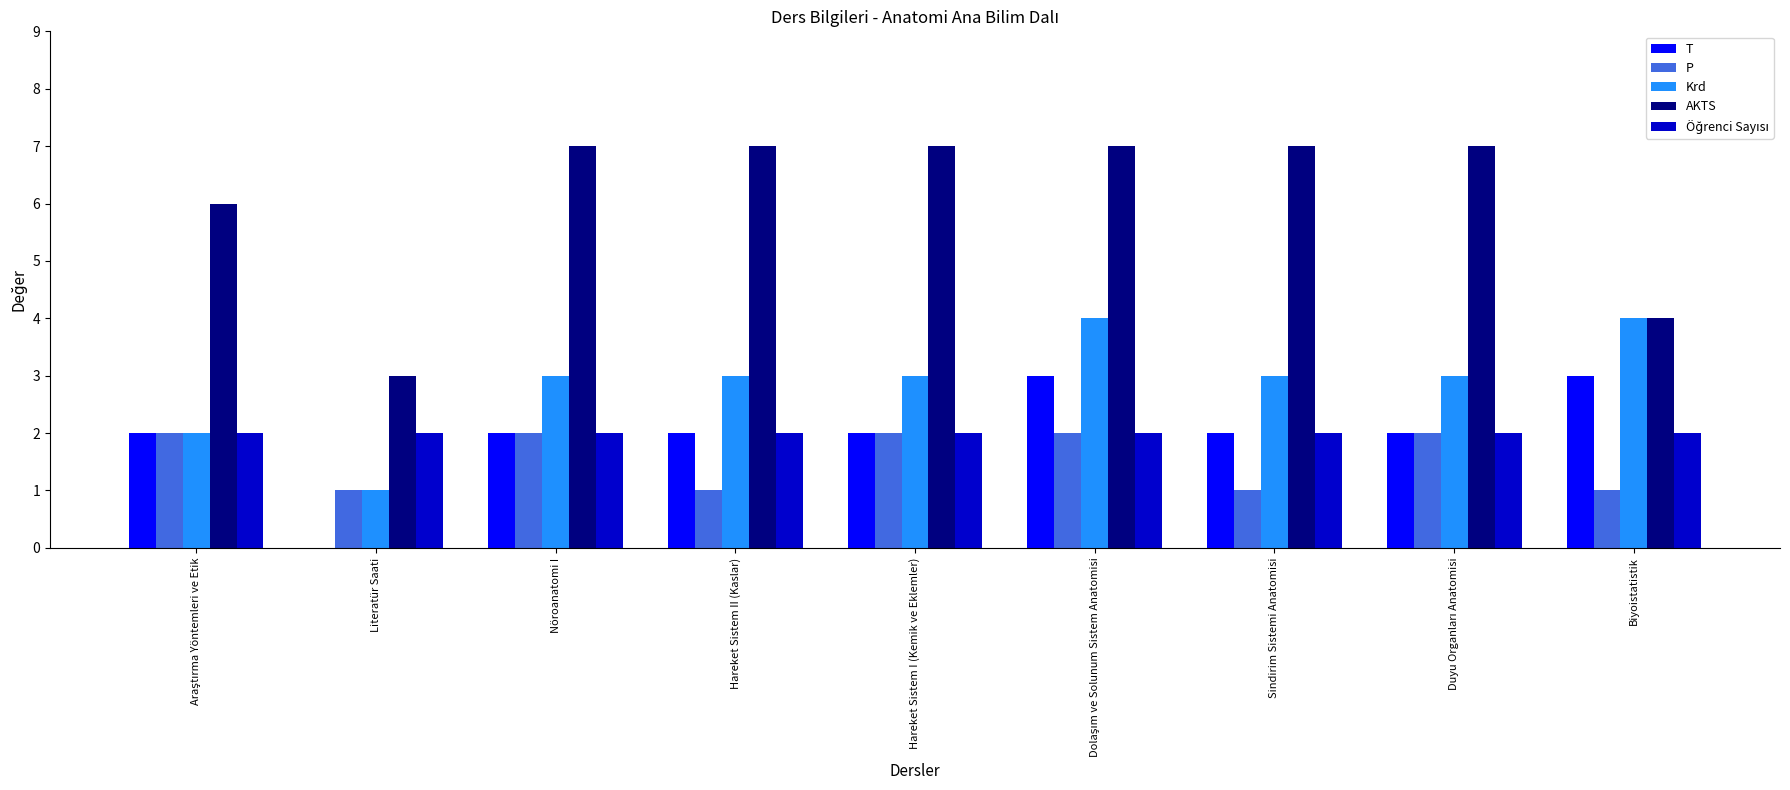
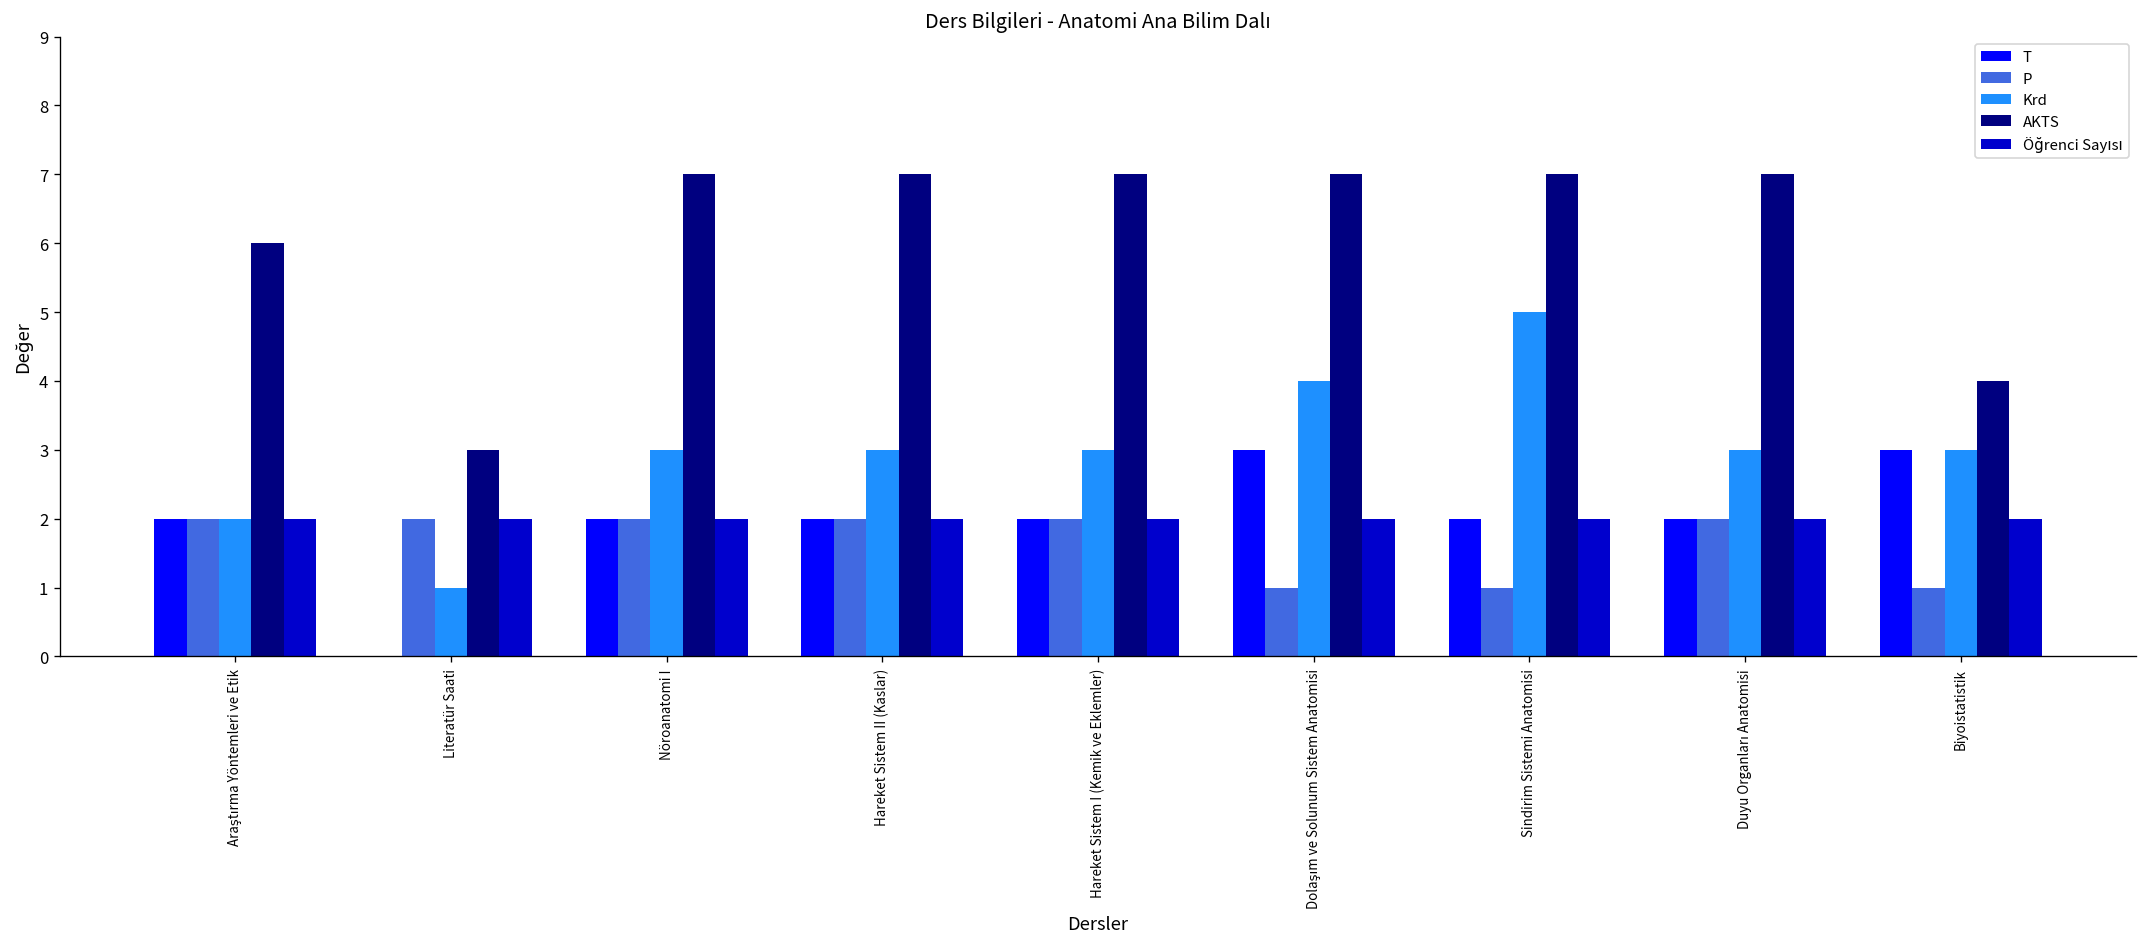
P, Literatür Saati: 1 -> 2
P, Hareket Sistem II (Kaslar): 1 -> 2
P, Dolaşım ve Solunum Sistem Anatomisi: 2 -> 1
Krd, Sindirim Sistemi Anatomisi: 3 -> 5
Krd, Biyoistatistik: 4 -> 3
